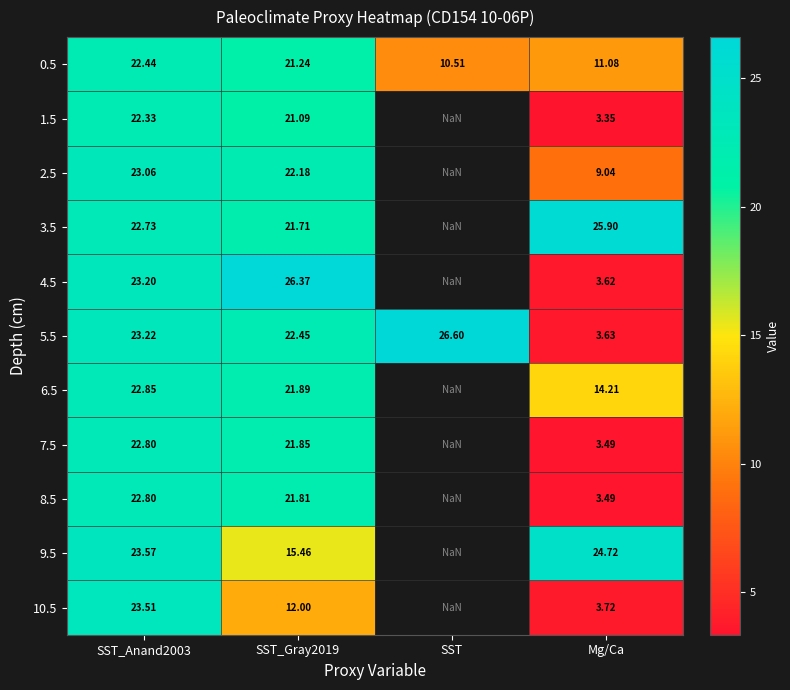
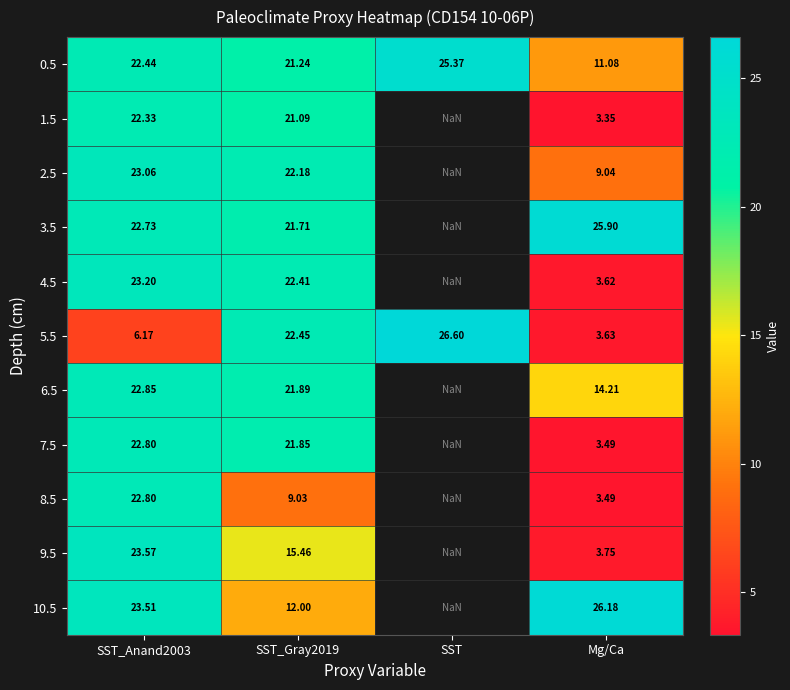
0.5, SST: 10.51 -> 25.37
4.5, SST_Gray2019: 26.37 -> 22.41
5.5, SST_Anand2003: 23.22 -> 6.17
8.5, SST_Gray2019: 21.81 -> 9.03
9.5, Mg/Ca: 24.72 -> 3.75
10.5, Mg/Ca: 3.72 -> 26.18
